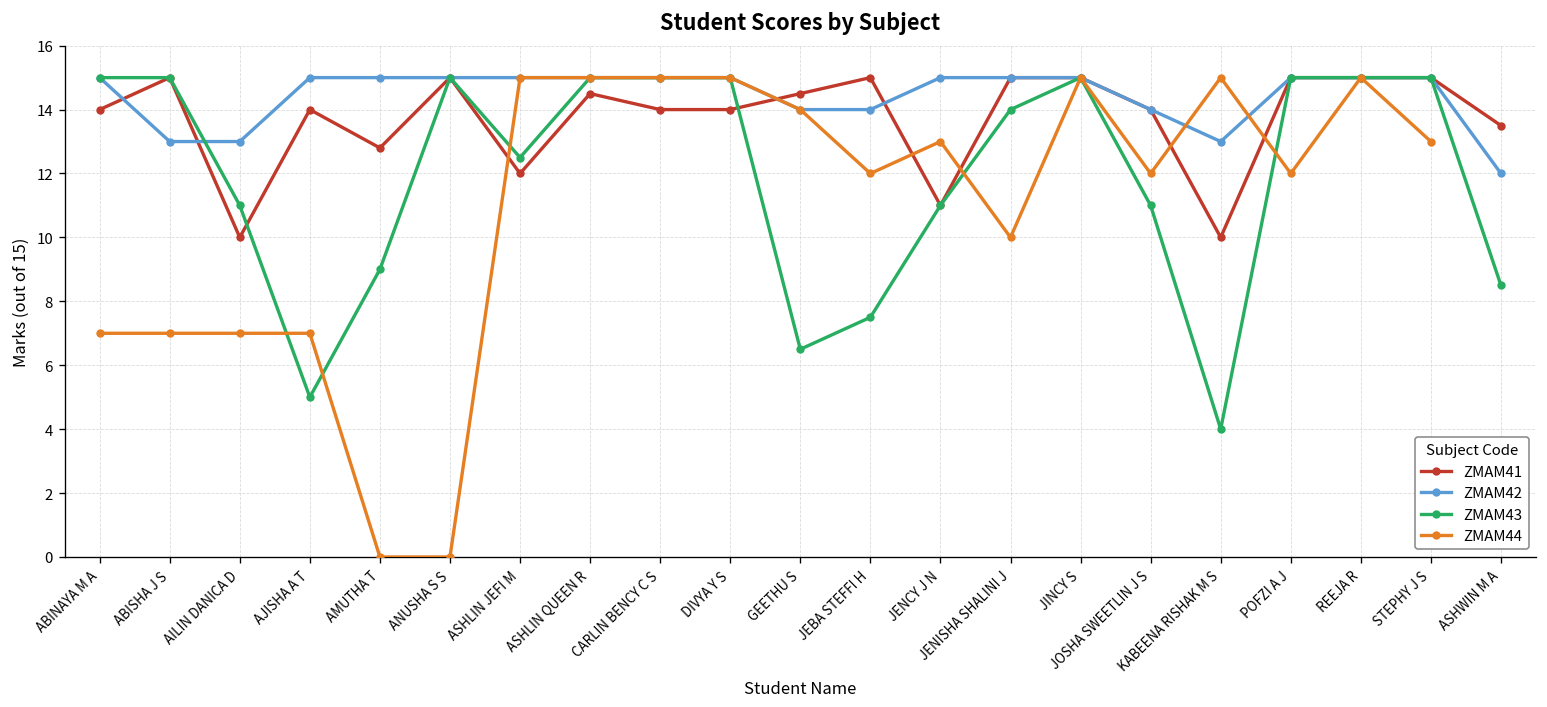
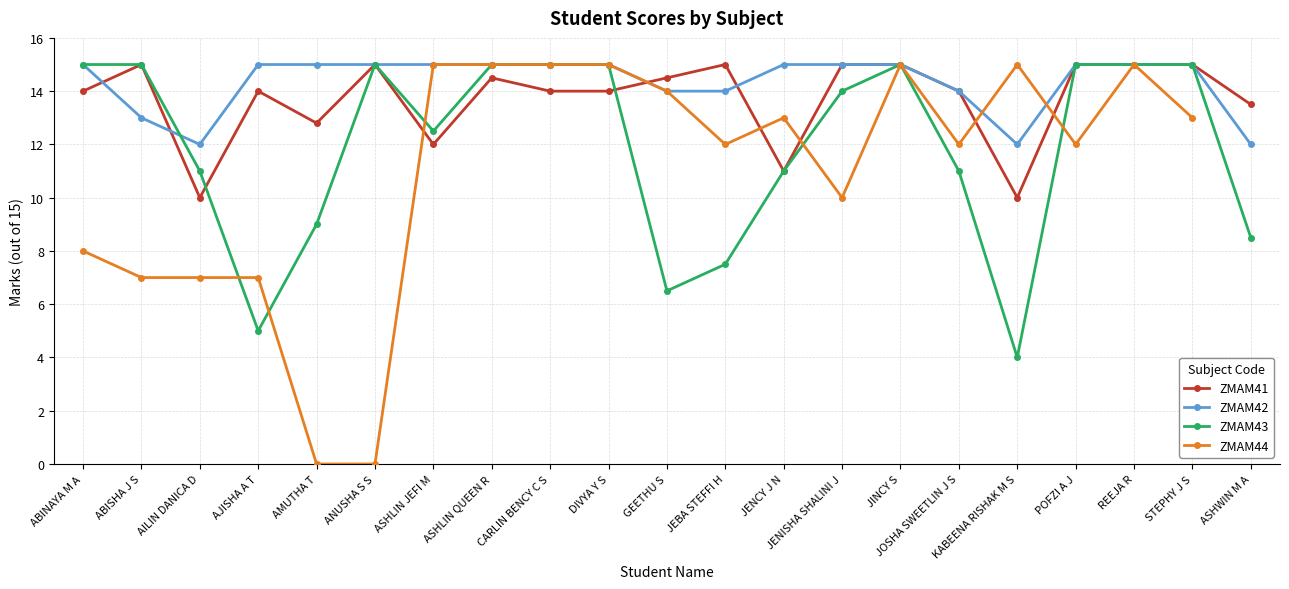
ZMAM44, ABINAYA M A: 7 -> 8
ZMAM42, AILIN DANICA D: 13 -> 12
ZMAM42, KABEENA RISHAK M S: 13 -> 12
